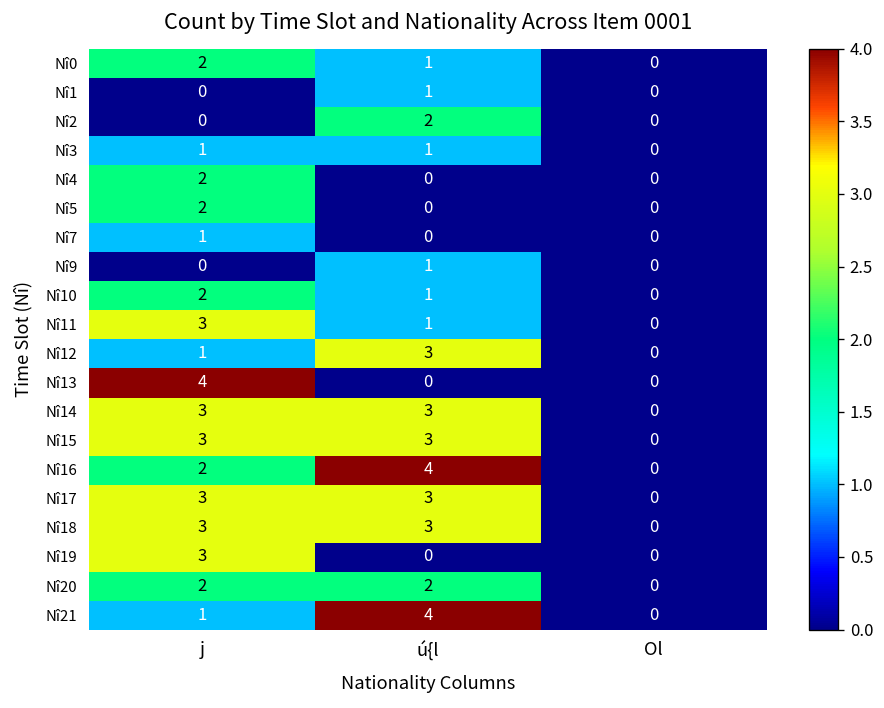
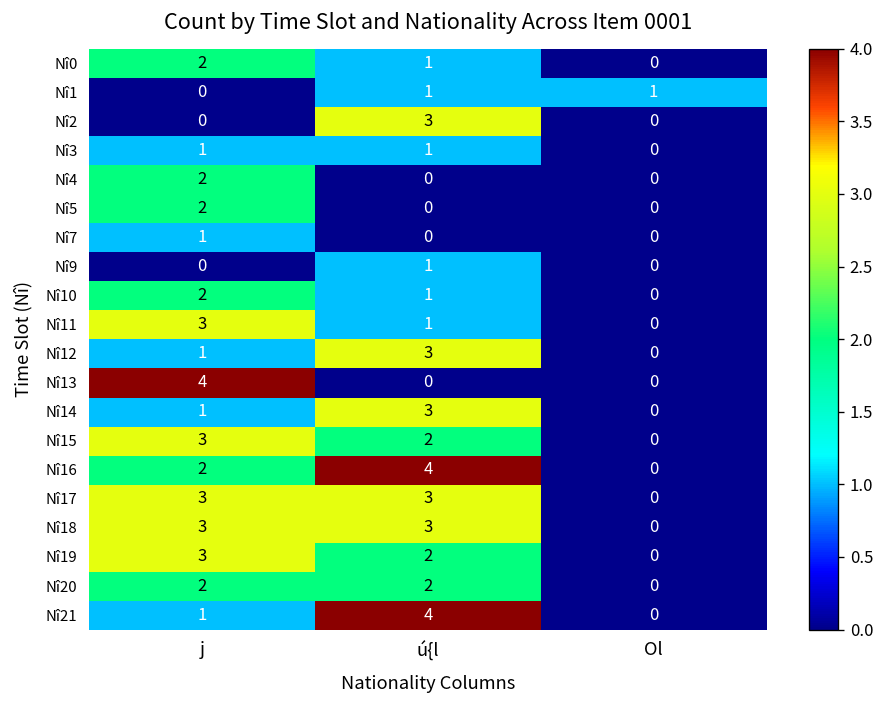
Nî1, Ol: 0 -> 1
Nî2, ú{l: 2 -> 3
Nî14, j: 3 -> 1
Nî15, ú{l: 3 -> 2
Nî19, ú{l: 0 -> 2
